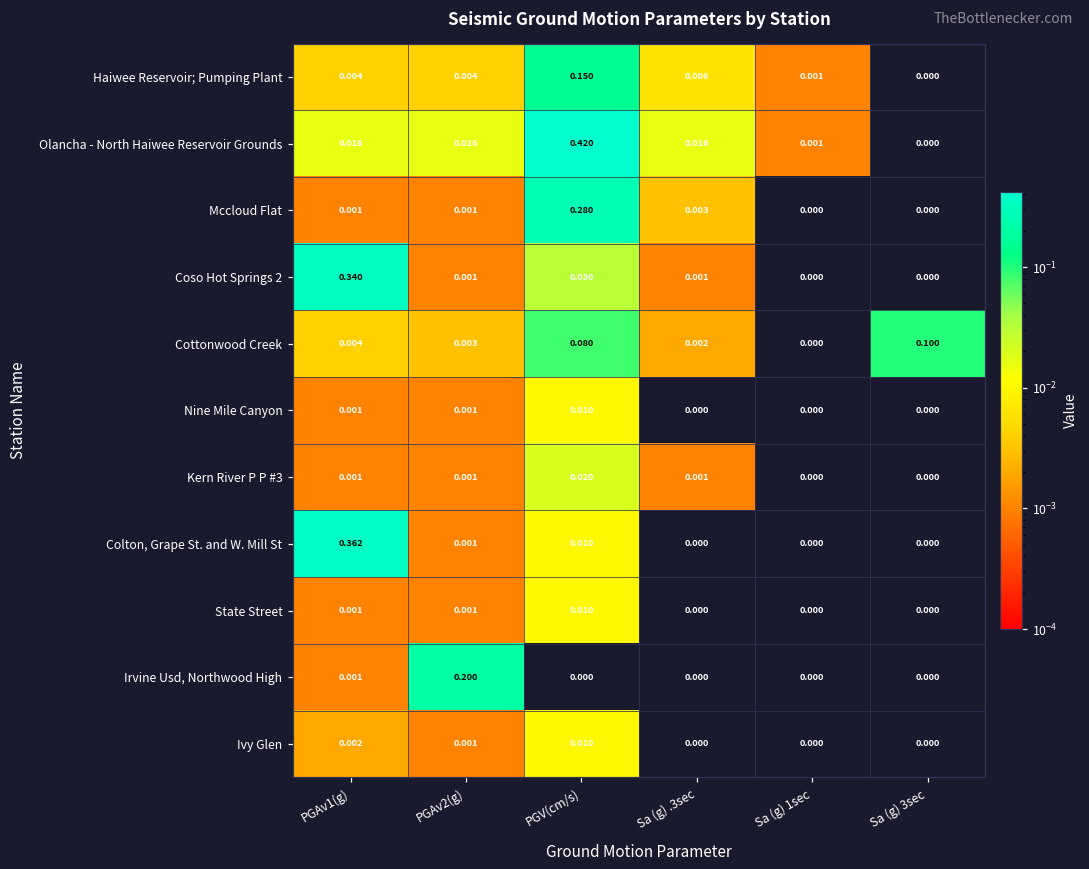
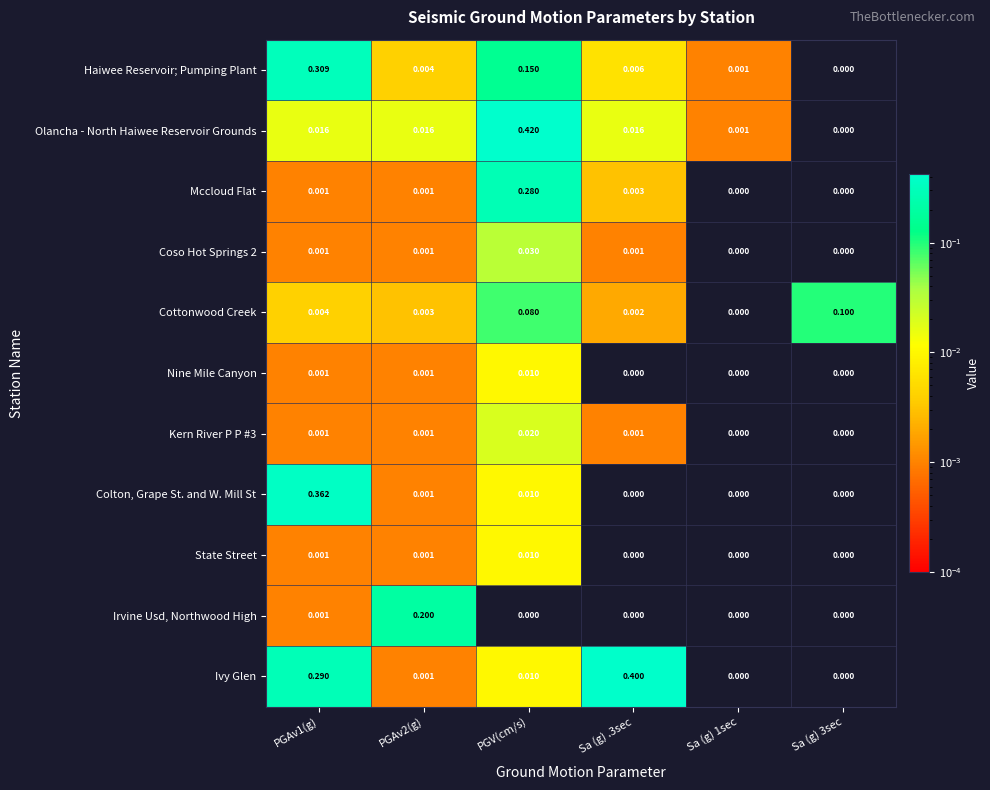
Haiwee Reservoir; Pumping Plant, PGAv1(g): 0.004 -> 0.309
Coso Hot Springs 2, PGAv1(g): 0.340 -> 0.001
Ivy Glen, PGAv1(g): 0.002 -> 0.290
Ivy Glen, Sa (g) .3sec: 0.000 -> 0.400
